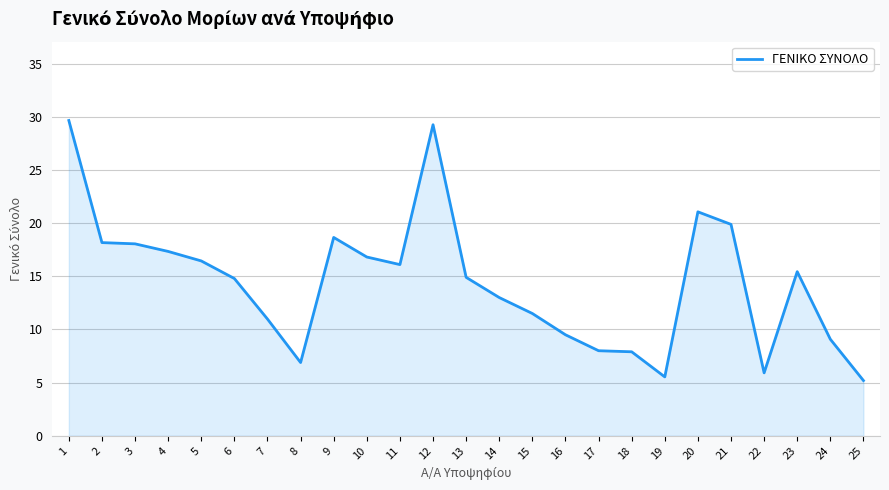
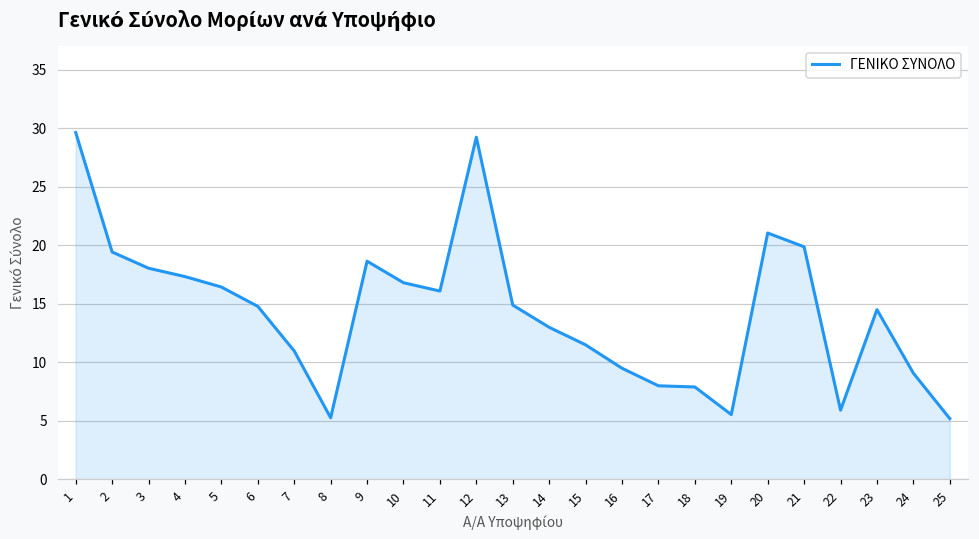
2: 18.2 -> 19.4
8: 6.9 -> 5.3
23: 15.4 -> 14.5
